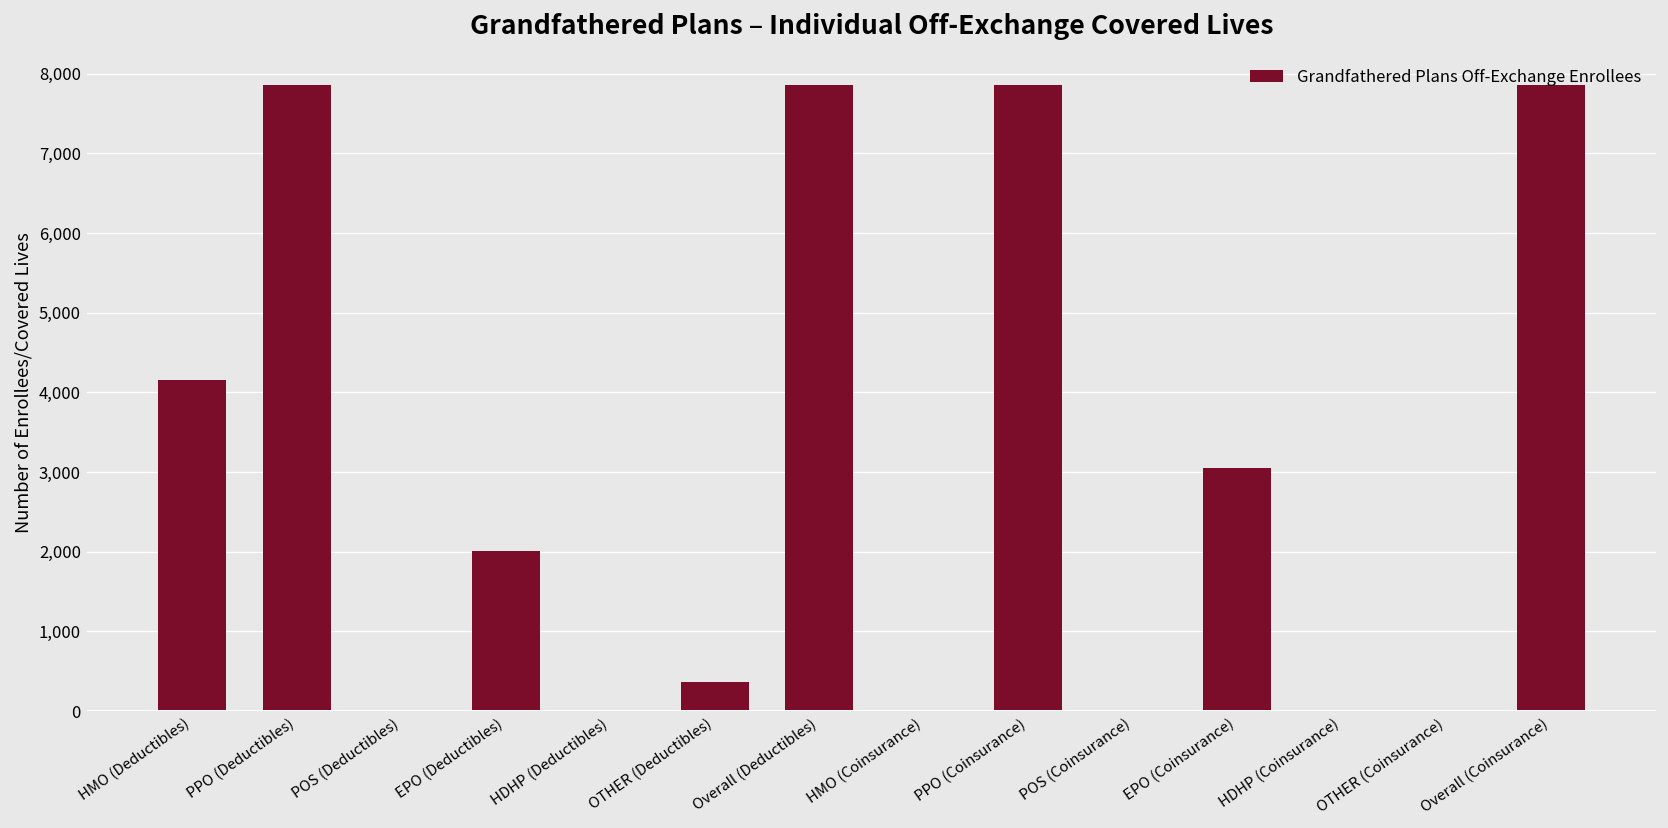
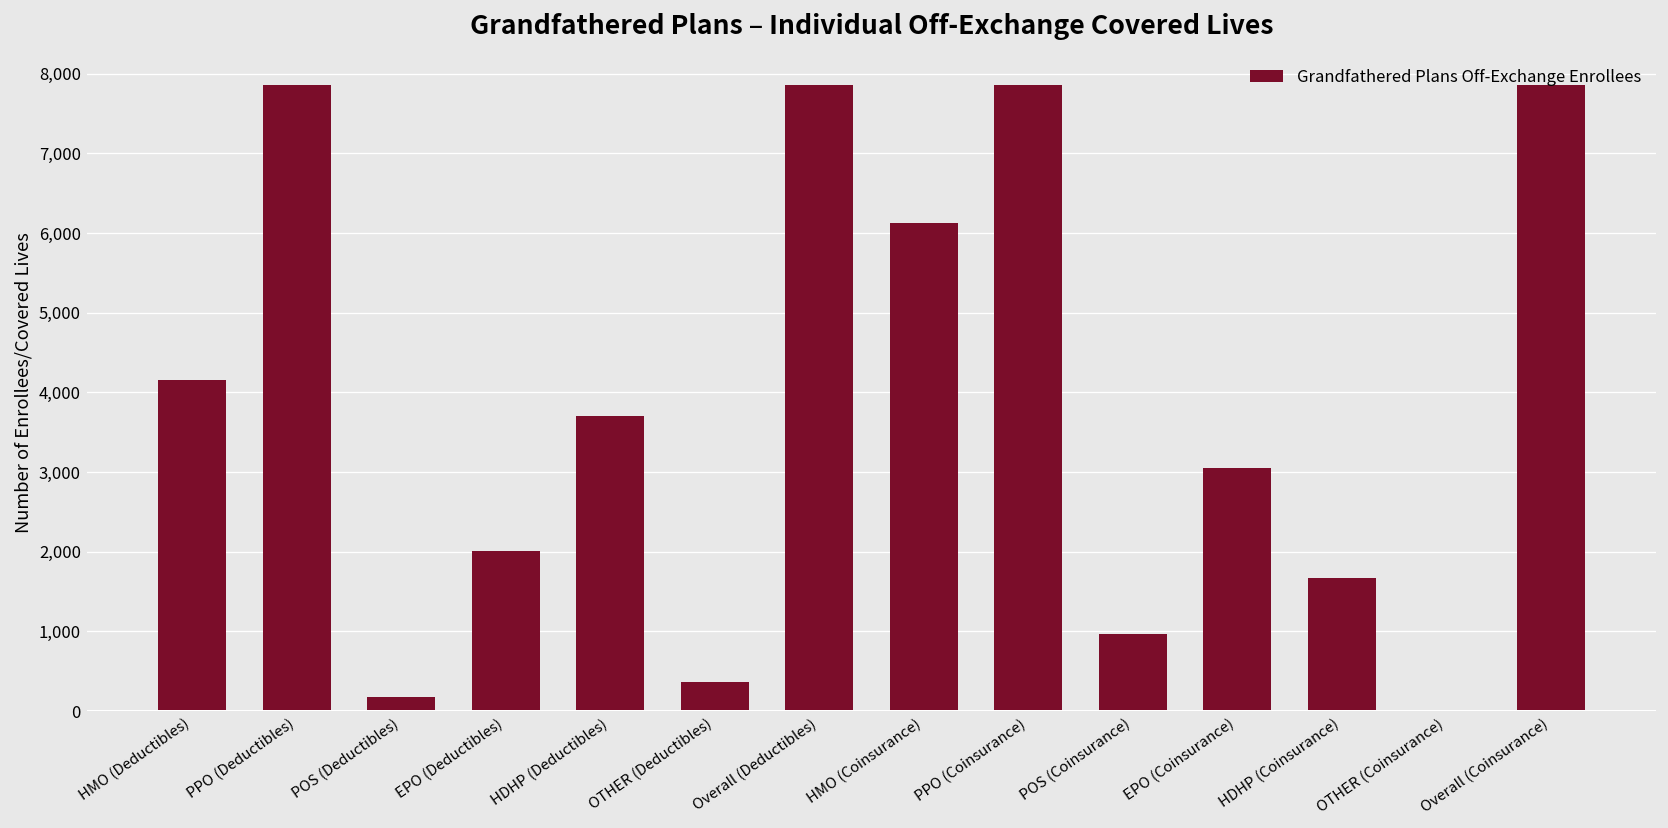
POS (Deductibles): 0 -> 200
HDHP (Deductibles): 0 -> 3,700
HMO (Coinsurance): 0 -> 6,100
POS (Coinsurance): 0 -> 1,000
HDHP (Coinsurance): 0 -> 1,700
